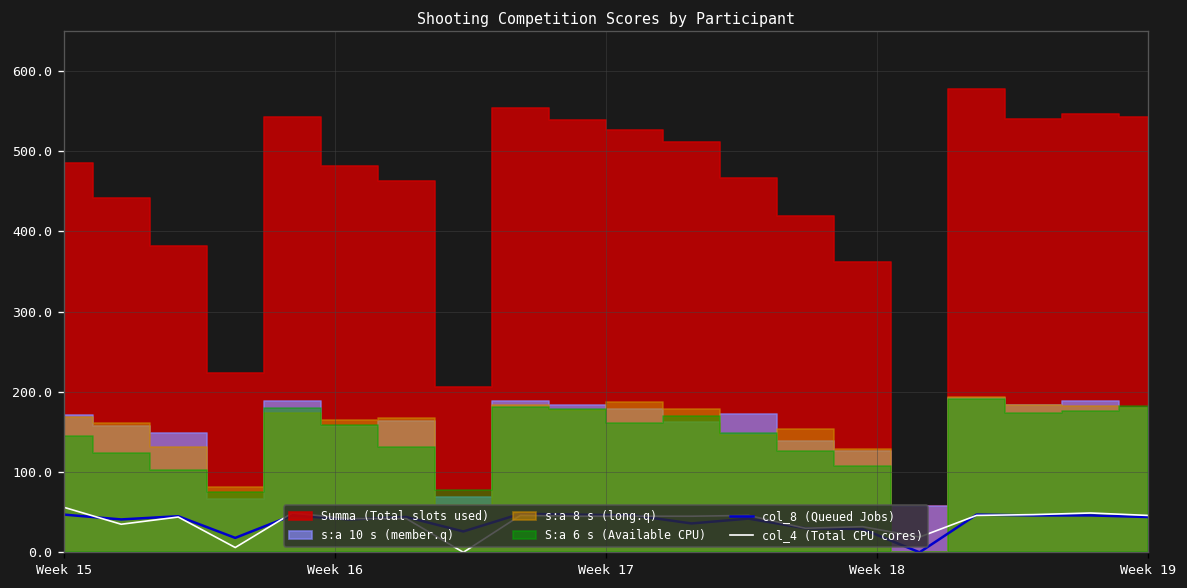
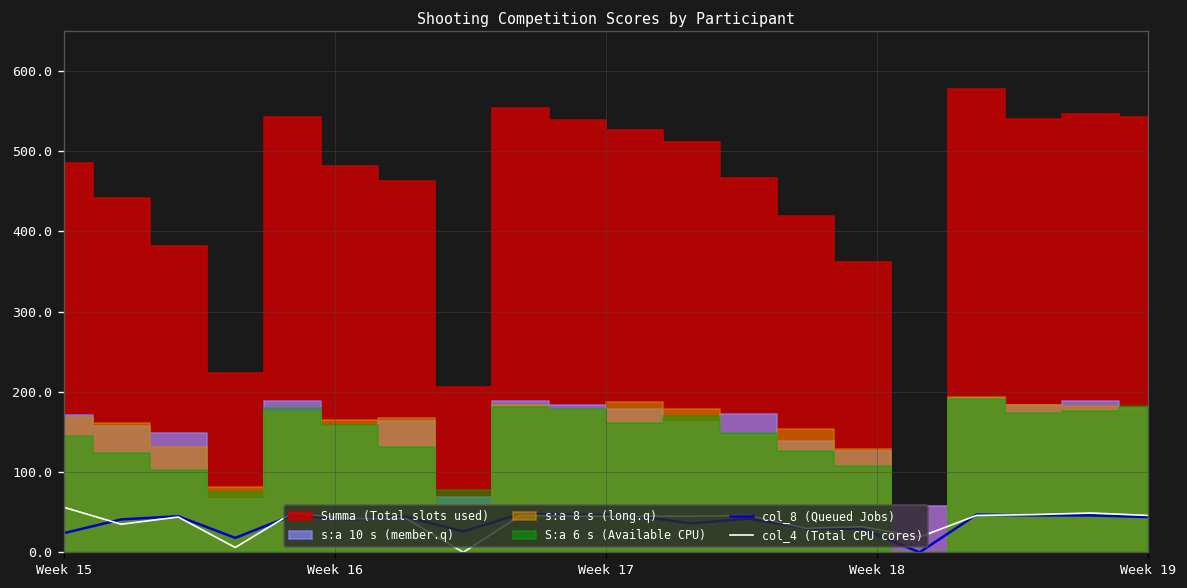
col_8 (Queued Jobs), Week 15: 50 -> 20
